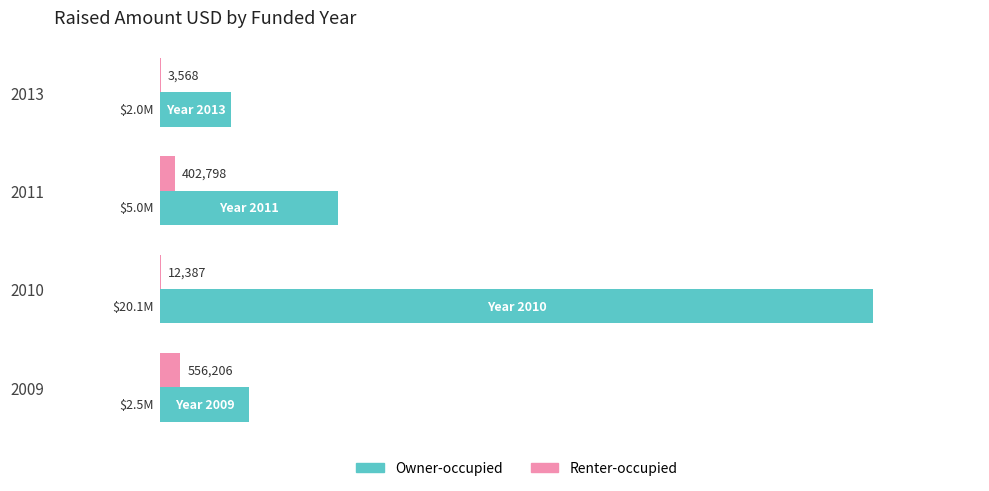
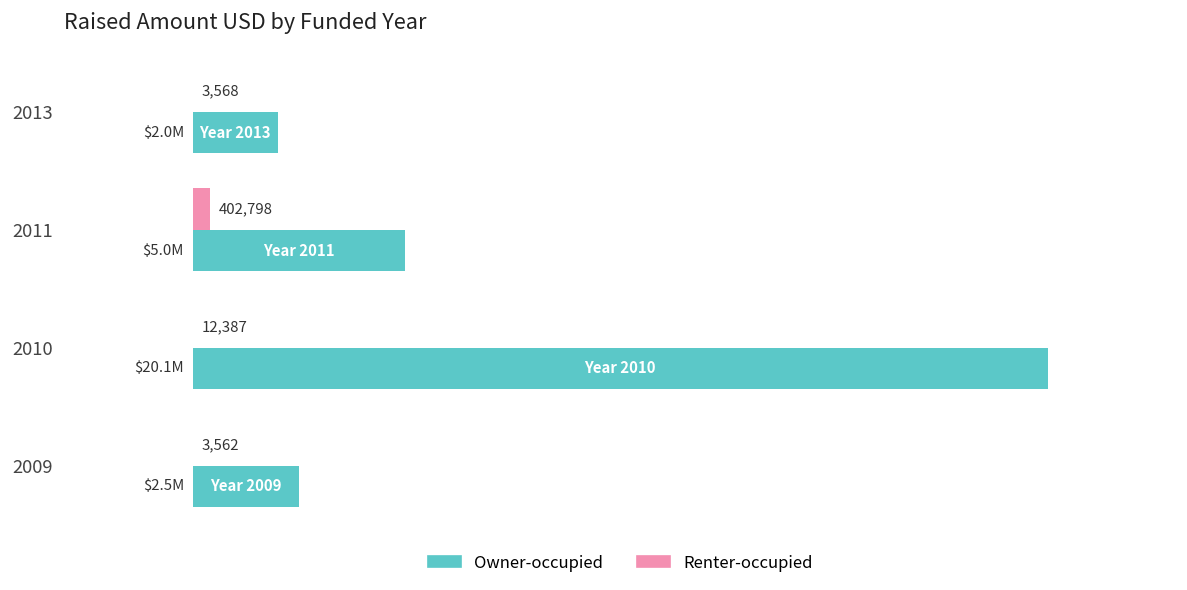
Renter-occupied, 2009: 556,206 -> 3,562
